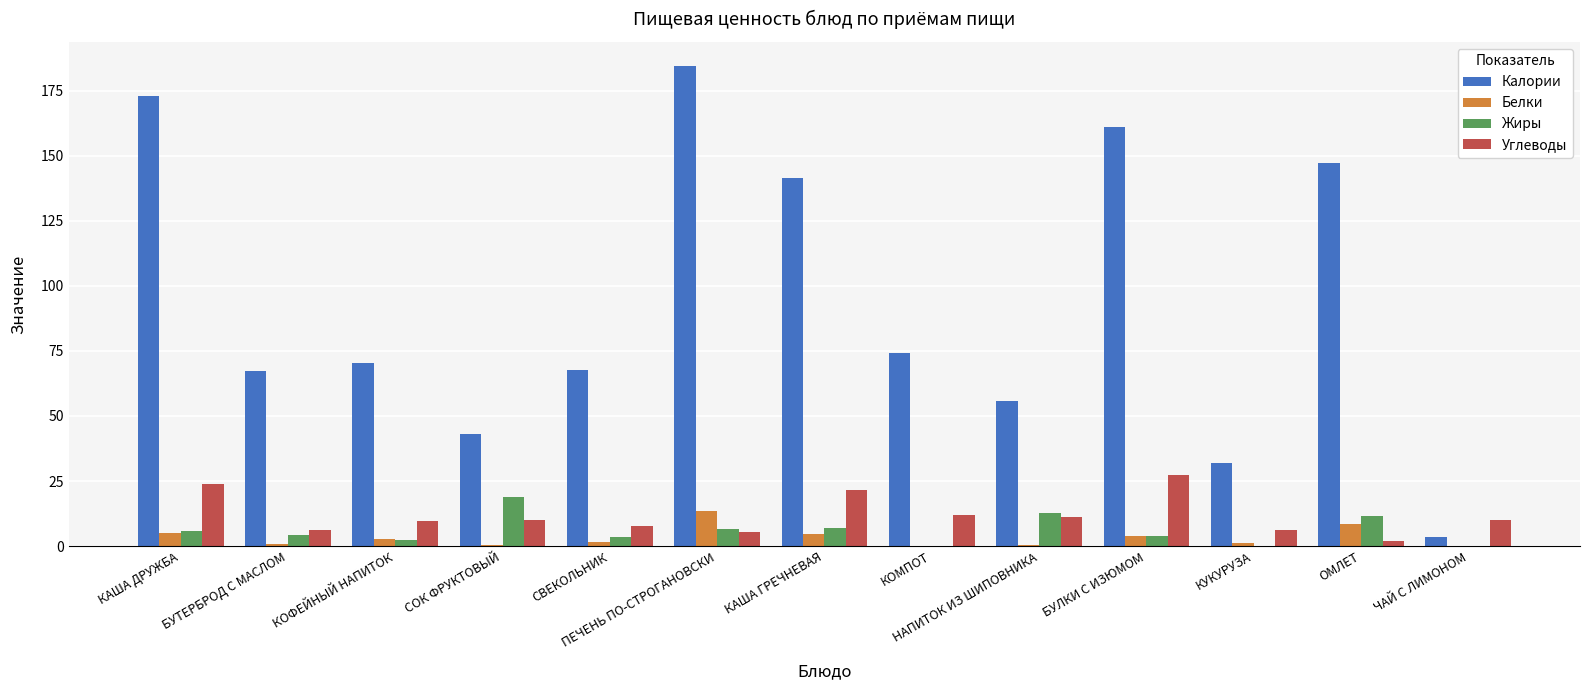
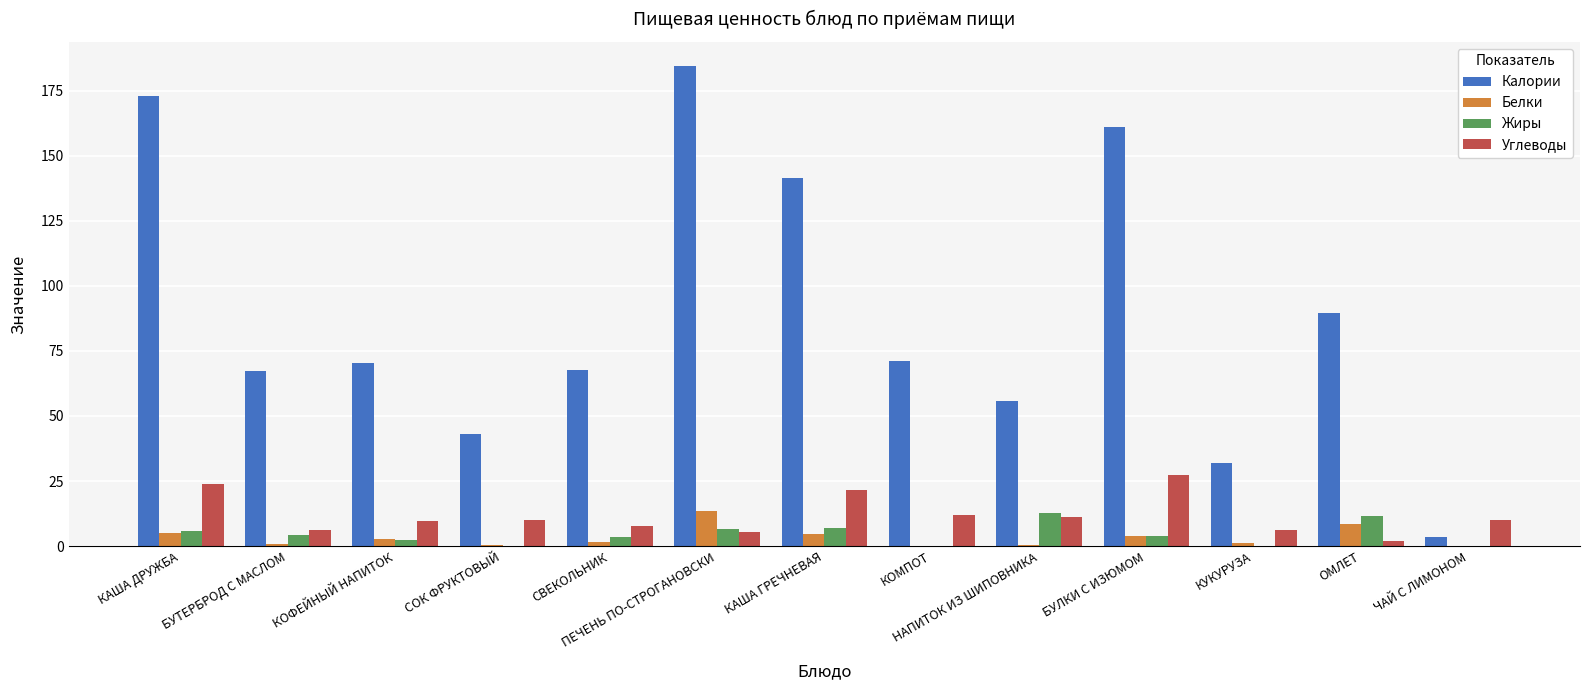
Жиры, СОК ФРУКТОВЫЙ: 19 -> 0
Калории, КОМПОТ: 74 -> 71
Калории, ОМЛЕТ: 147 -> 90
